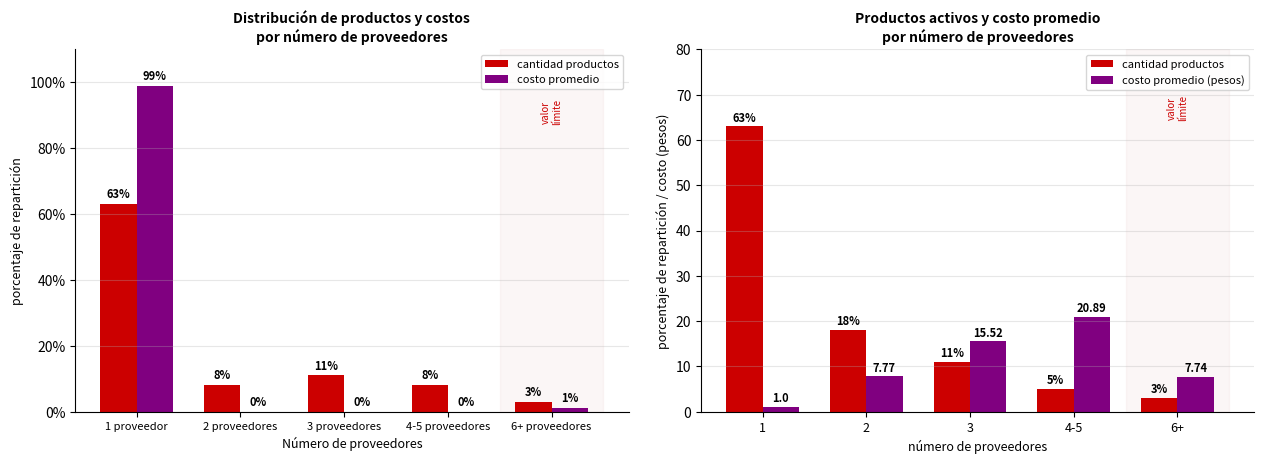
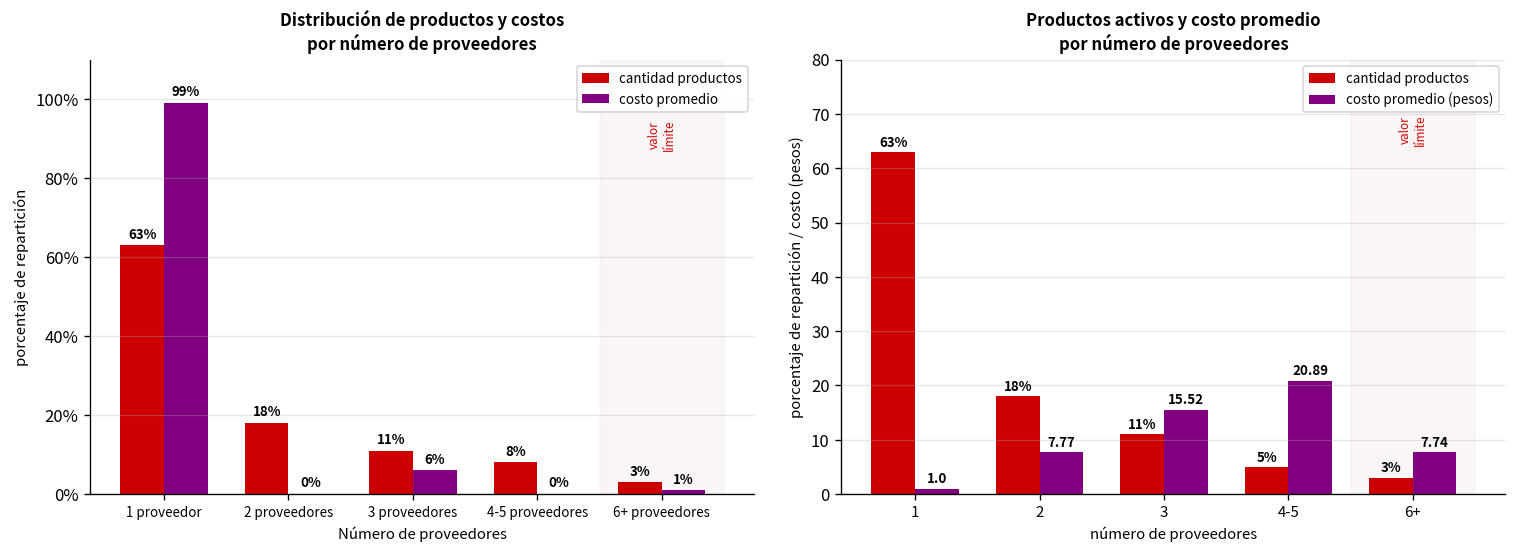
Distribución de productos y costos por número de proveedores, cantidad productos, 2 proveedores: 8% -> 18%
Distribución de productos y costos por número de proveedores, costo promedio, 3 proveedores: 0% -> 6%
